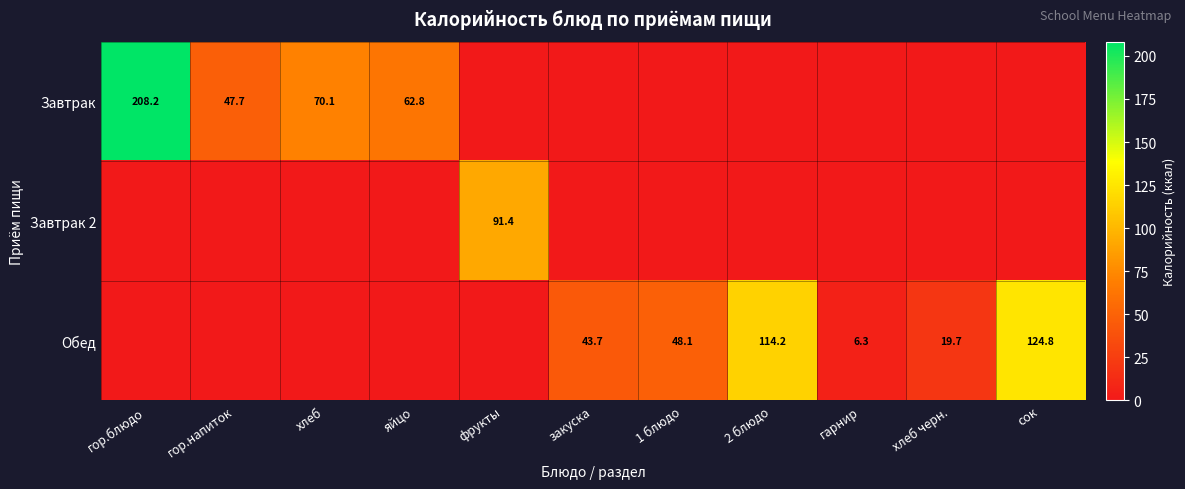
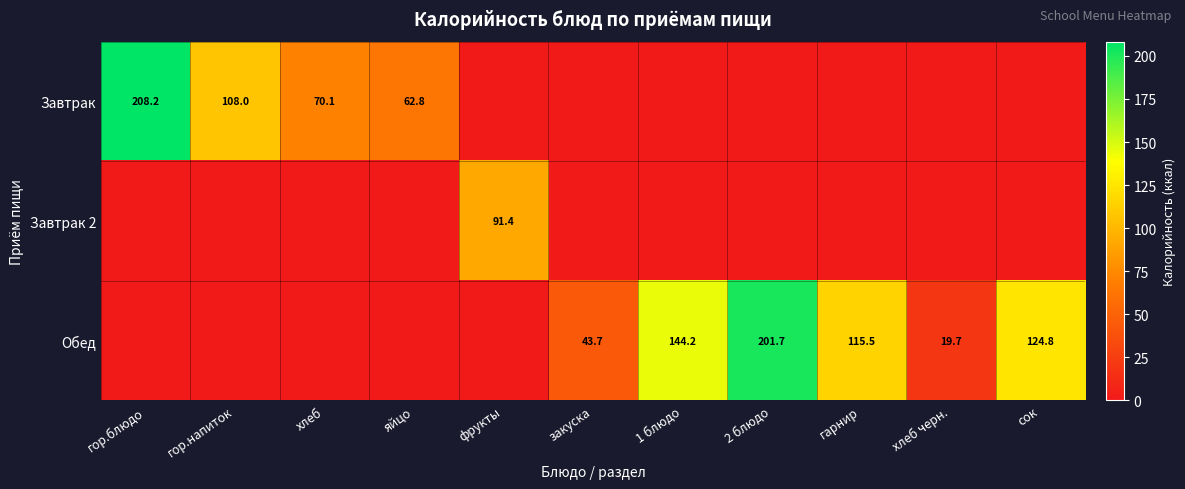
Завтрак, гор.напиток: 47.7 -> 108.0
Обед, 1 блюдо: 48.1 -> 144.2
Обед, 2 блюдо: 114.2 -> 201.7
Обед, гарнир: 6.3 -> 115.5
